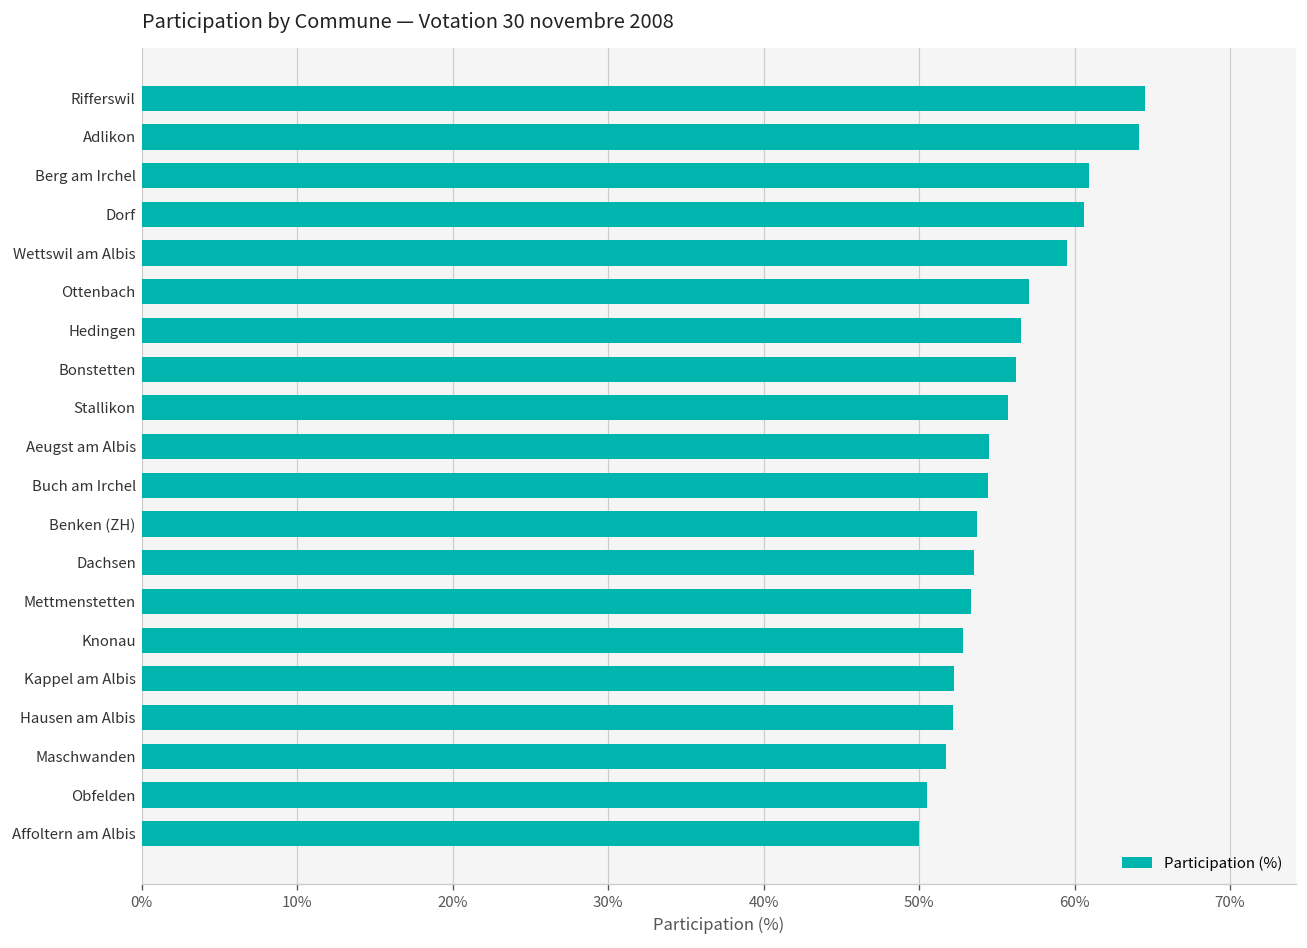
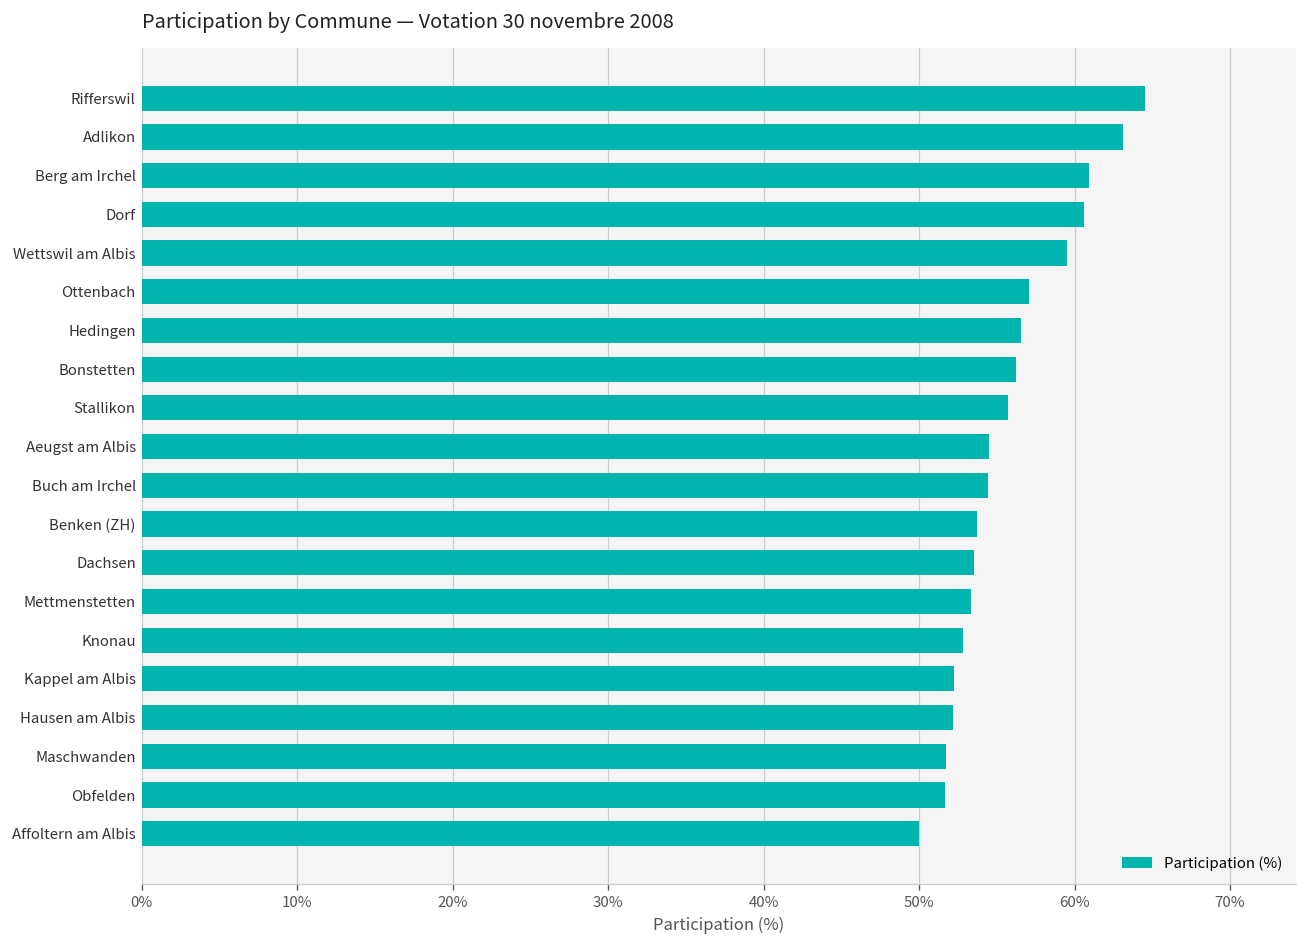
Adlikon: 64.1% -> 63.1%
Obfelden: 50.5% -> 51.7%
